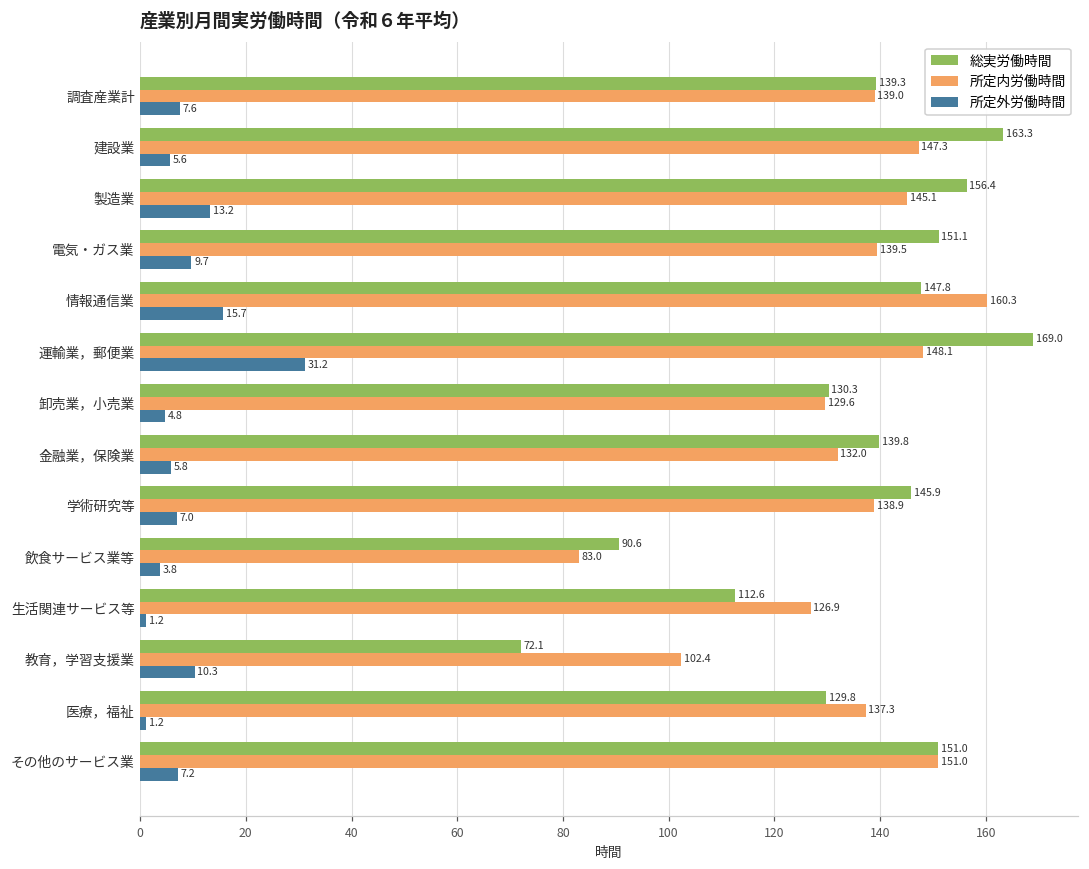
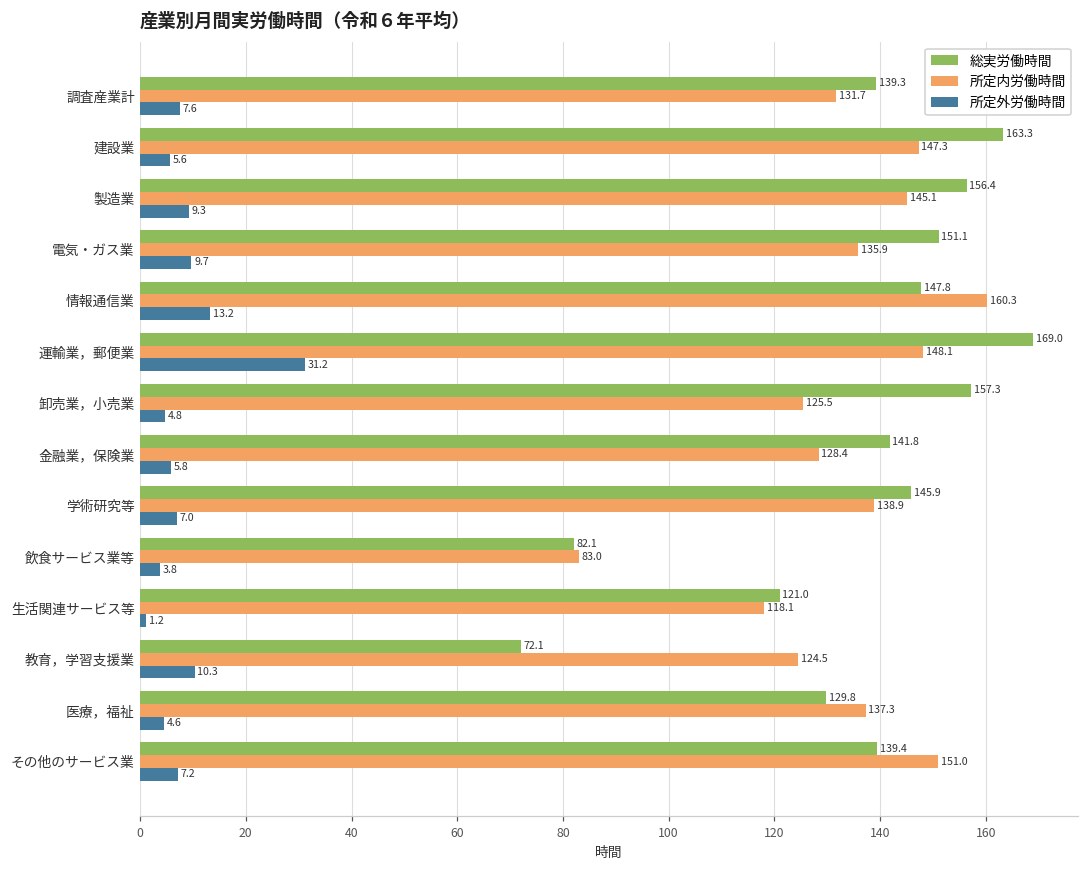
所定内労働時間, 調査産業計: 139.0 -> 131.7
所定外労働時間, 製造業: 13.2 -> 9.3
所定内労働時間, 電気・ガス業: 139.5 -> 135.9
所定外労働時間, 情報通信業: 15.7 -> 13.2
総実労働時間, 卸売業，小売業: 130.3 -> 157.3
所定内労働時間, 卸売業，小売業: 129.6 -> 125.5
総実労働時間, 金融業，保険業: 139.8 -> 141.8
所定内労働時間, 金融業，保険業: 132.0 -> 128.4
総実労働時間, 飲食サービス業等: 90.6 -> 82.1
総実労働時間, 生活関連サービス等: 112.6 -> 121.0
所定内労働時間, 生活関連サービス等: 126.9 -> 118.1
所定内労働時間, 教育，学習支援業: 102.4 -> 124.5
所定外労働時間, 医療，福祉: 1.2 -> 4.6
総実労働時間, その他のサービス業: 151.0 -> 139.4
